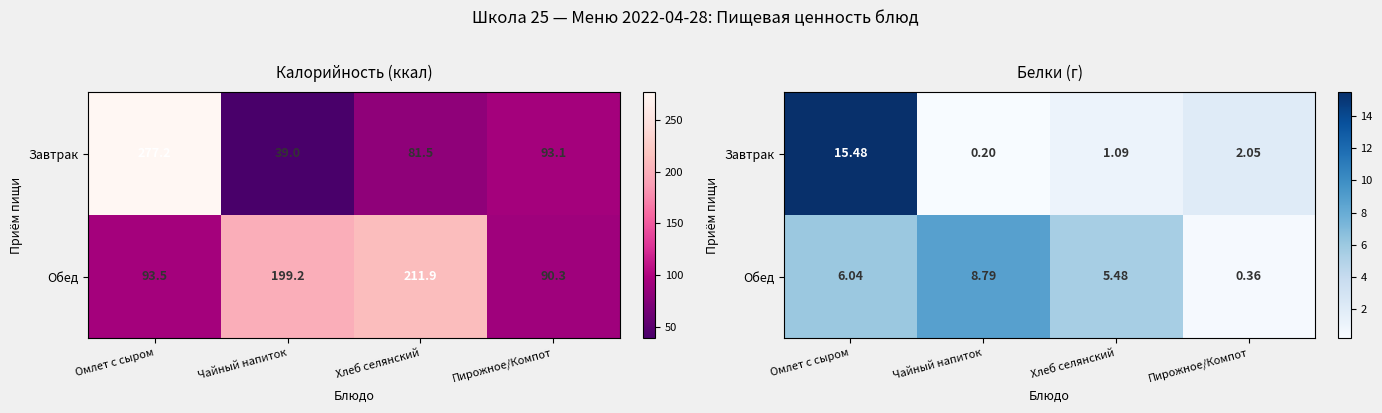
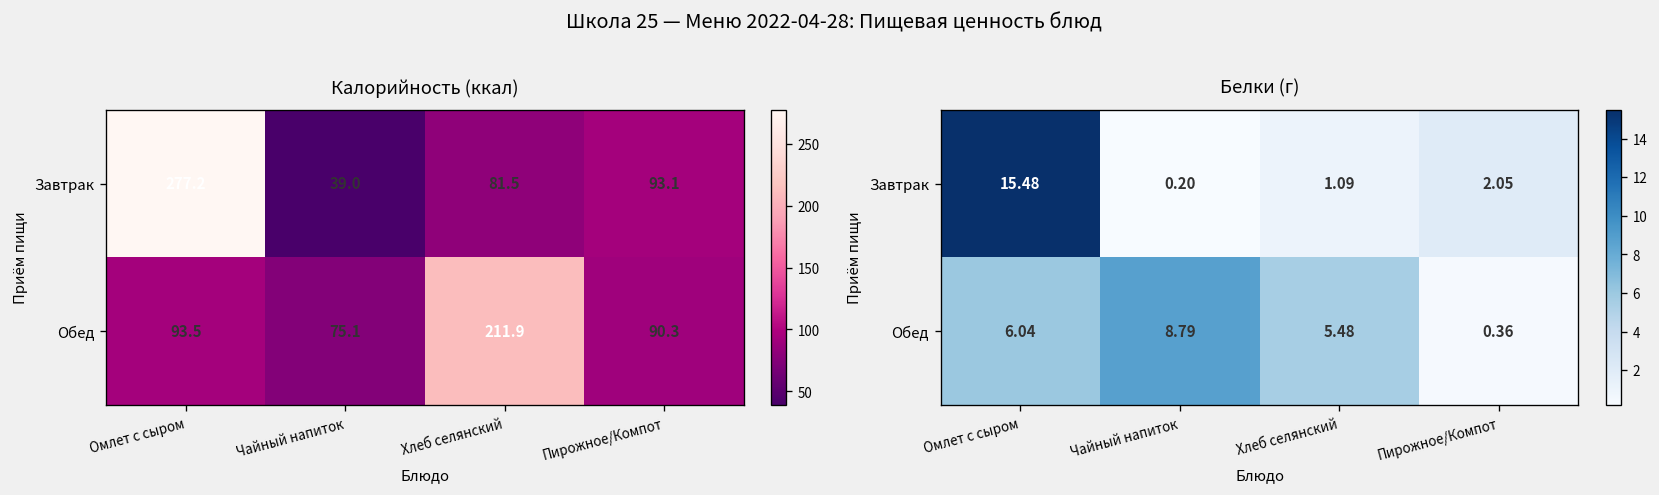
Калорийность (ккал), Обед, Чайный напиток: 199.2 -> 75.1
